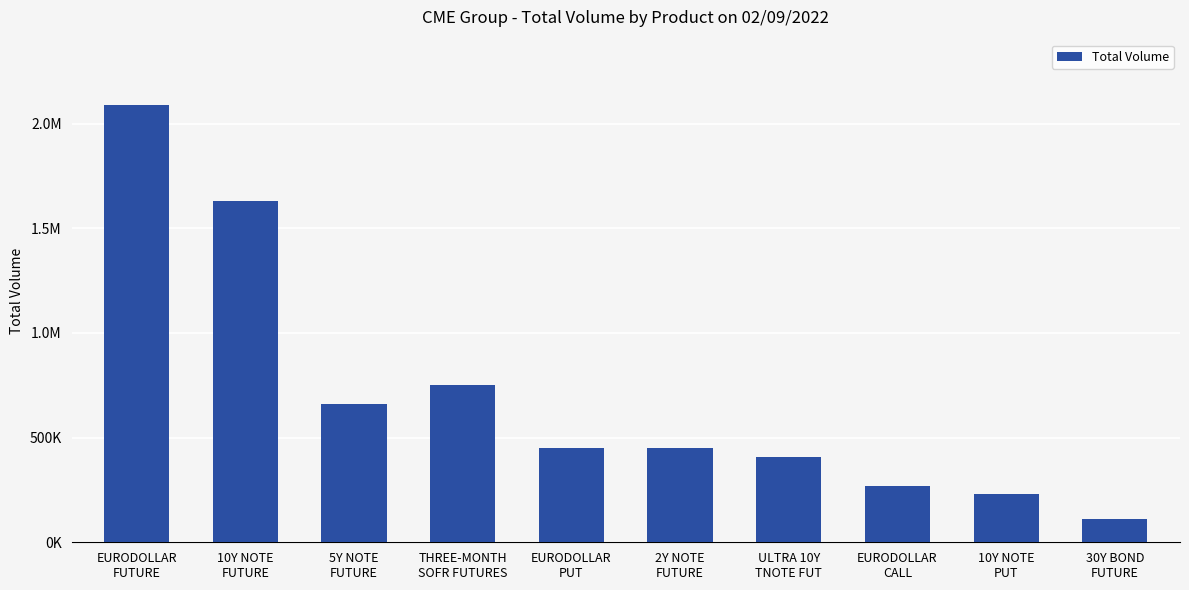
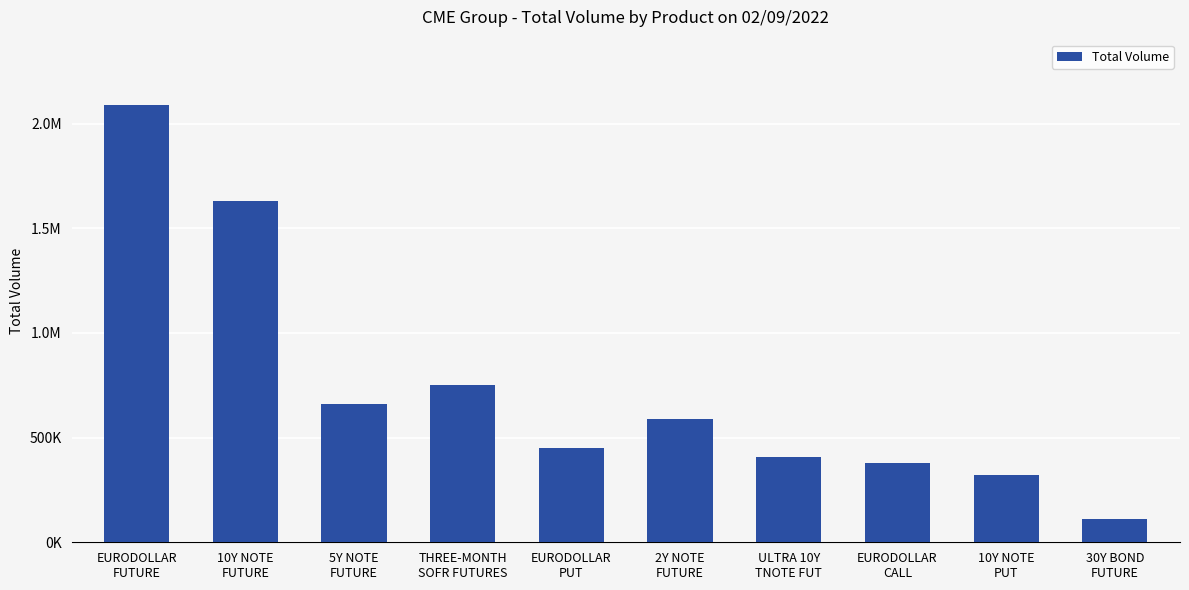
2Y NOTE FUTURE: 450000 -> 590000
EURODOLLAR CALL: 270000 -> 380000
10Y NOTE PUT: 230000 -> 320000
